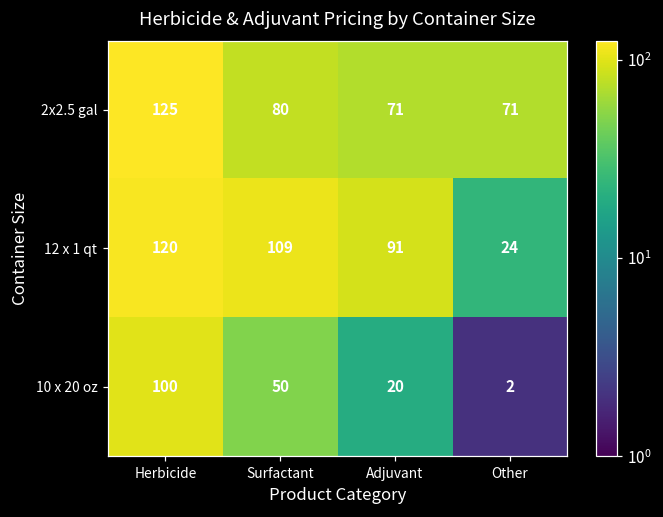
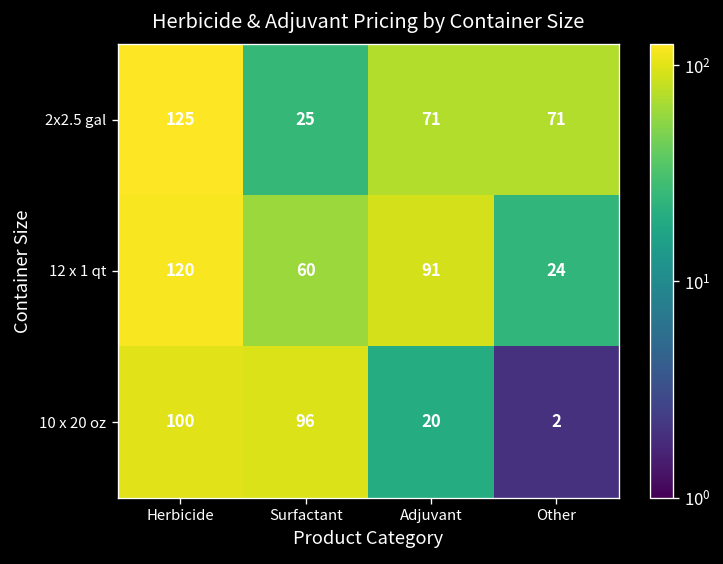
2x2.5 gal, Surfactant: 80 -> 25
12 x 1 qt, Surfactant: 109 -> 60
10 x 20 oz, Surfactant: 50 -> 96
